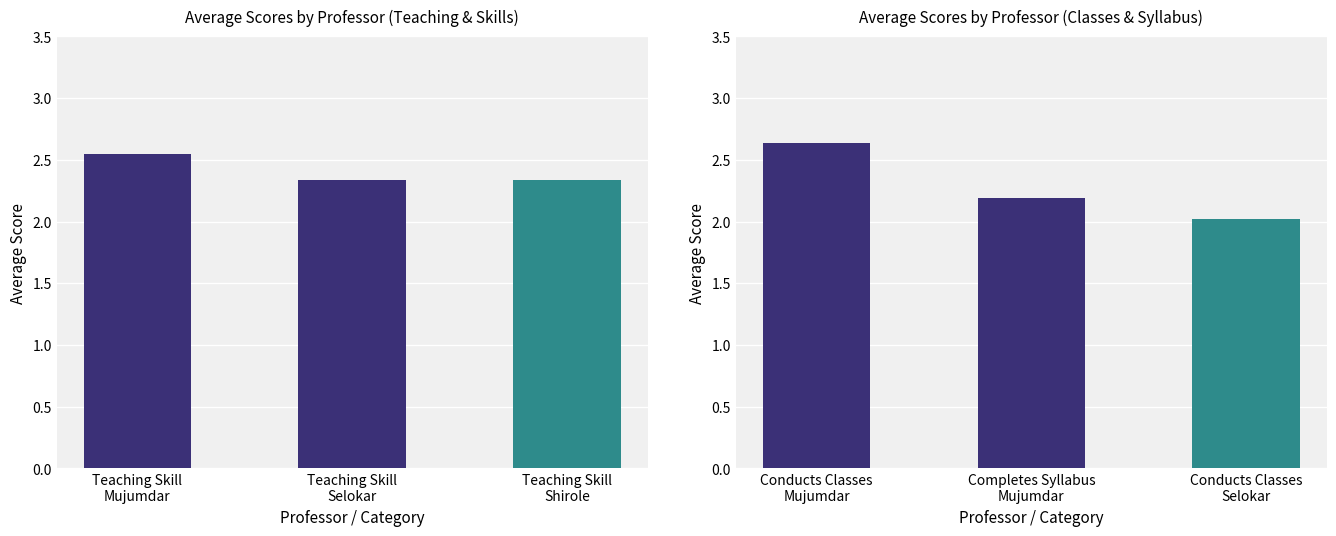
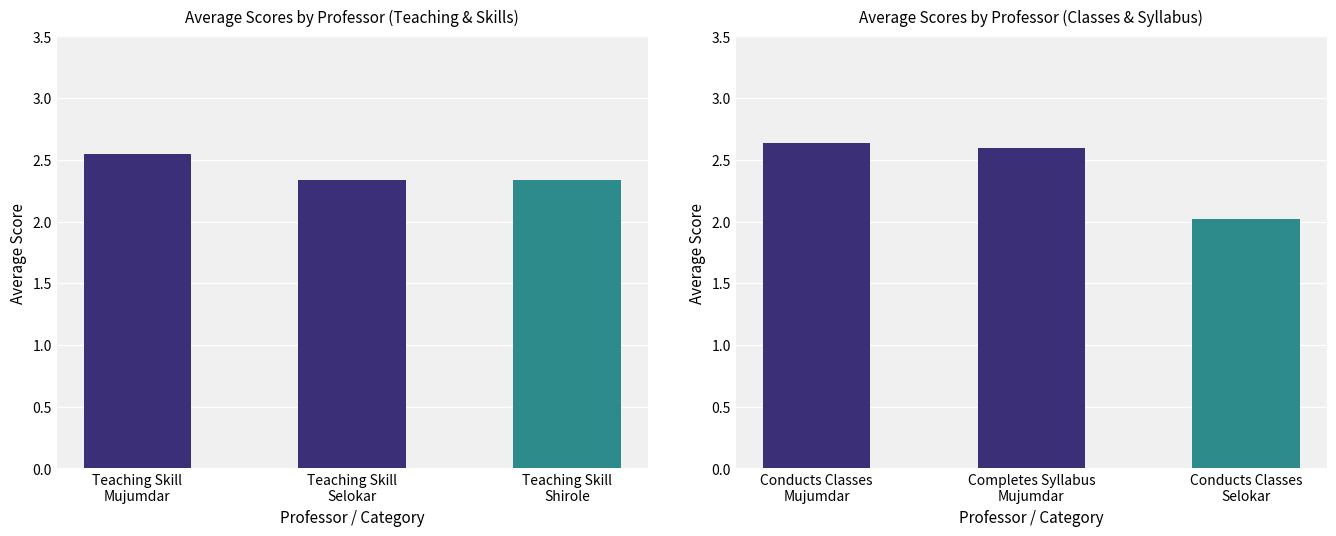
Average Scores by Professor (Classes & Syllabus), Completes Syllabus Mujumdar: 2.19 -> 2.59
